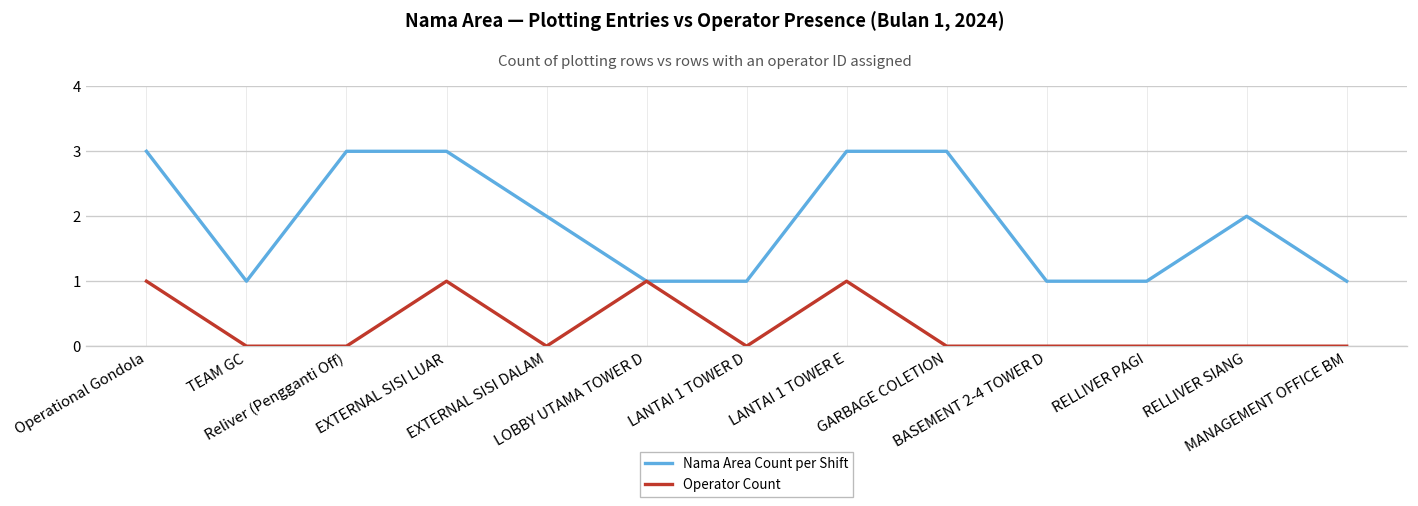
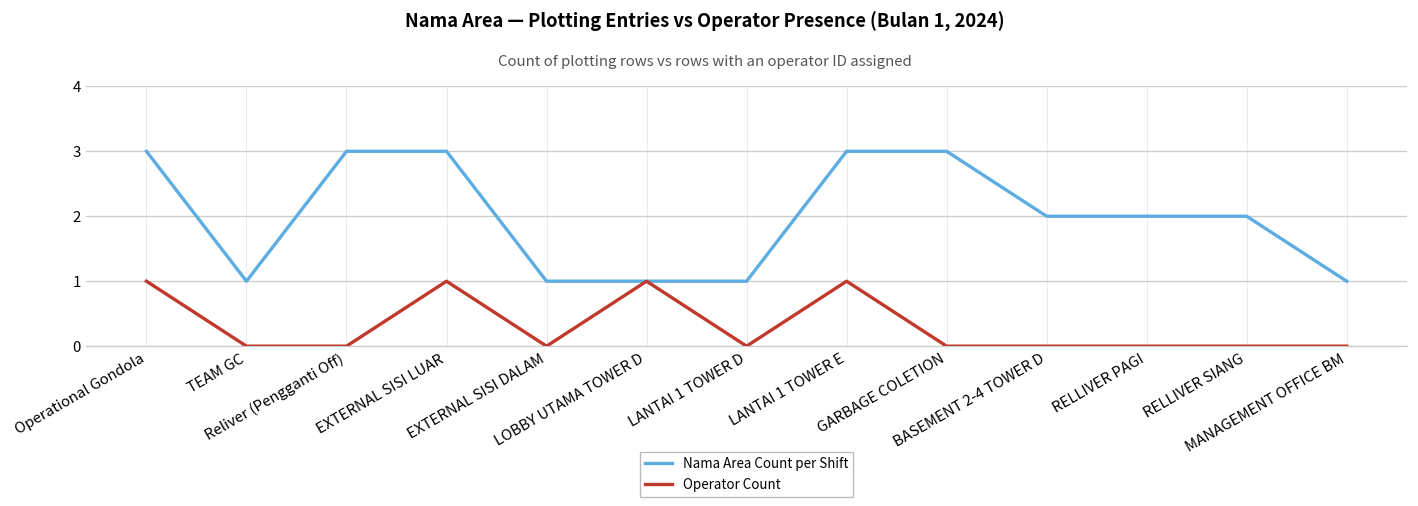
Nama Area Count per Shift, EXTERNAL SISI DALAM: 2 -> 1
Nama Area Count per Shift, BASEMENT 2-4 TOWER D: 1 -> 2
Nama Area Count per Shift, RELLIVER PAGI: 1 -> 2
